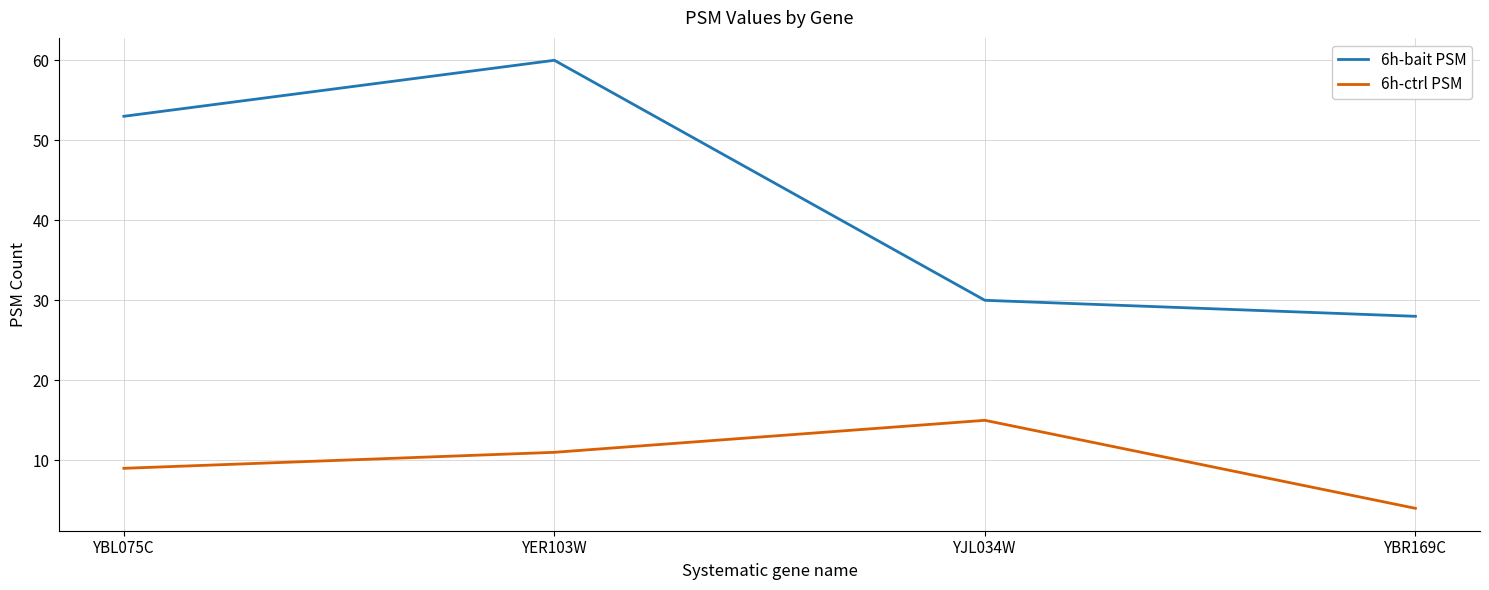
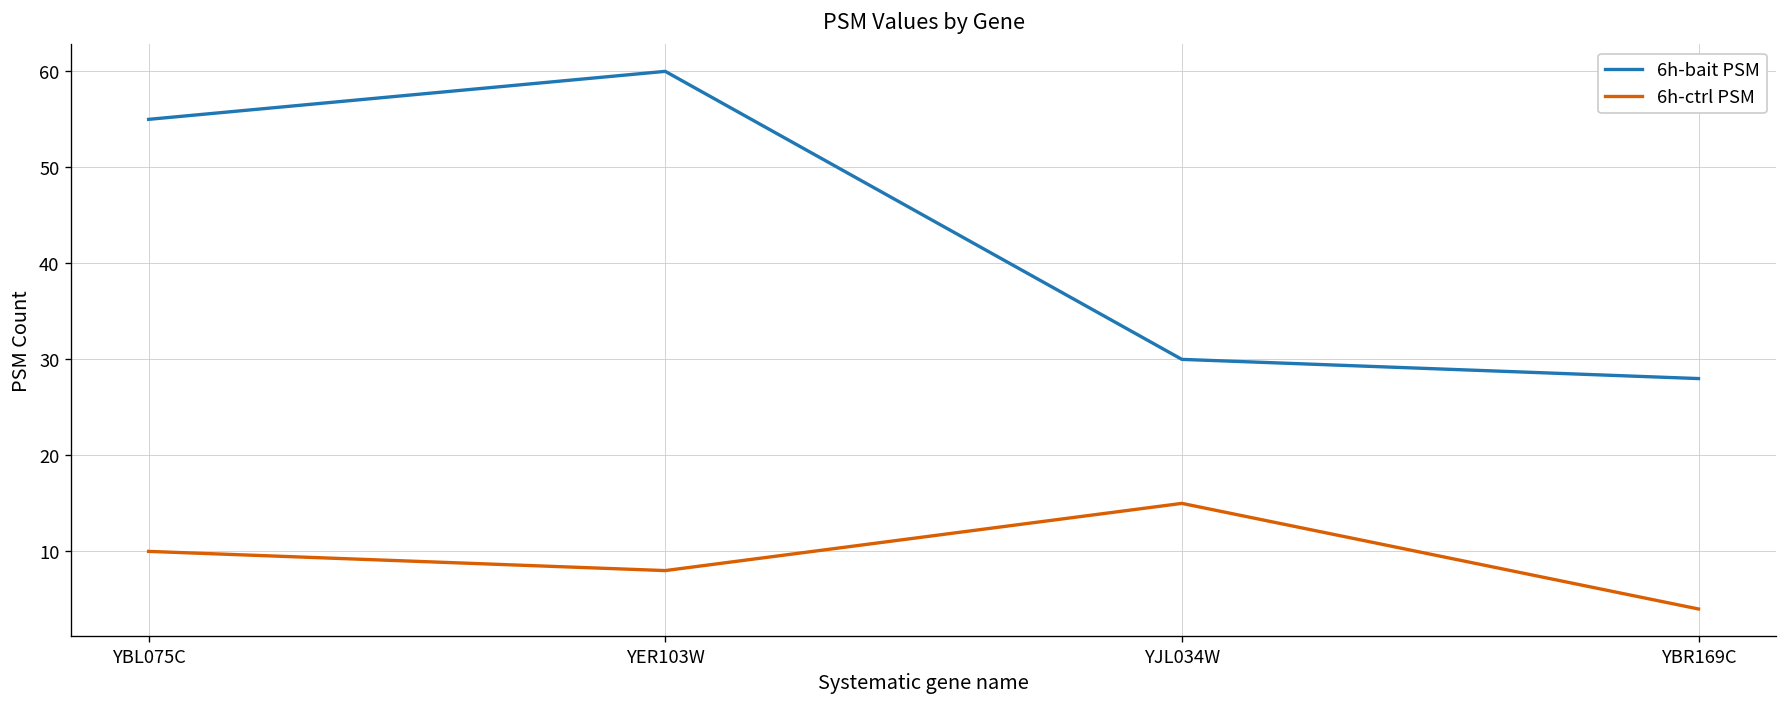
6h-bait PSM, YBL075C: 53 -> 55
6h-ctrl PSM, YBL075C: 9 -> 10
6h-ctrl PSM, YER103W: 11 -> 8
